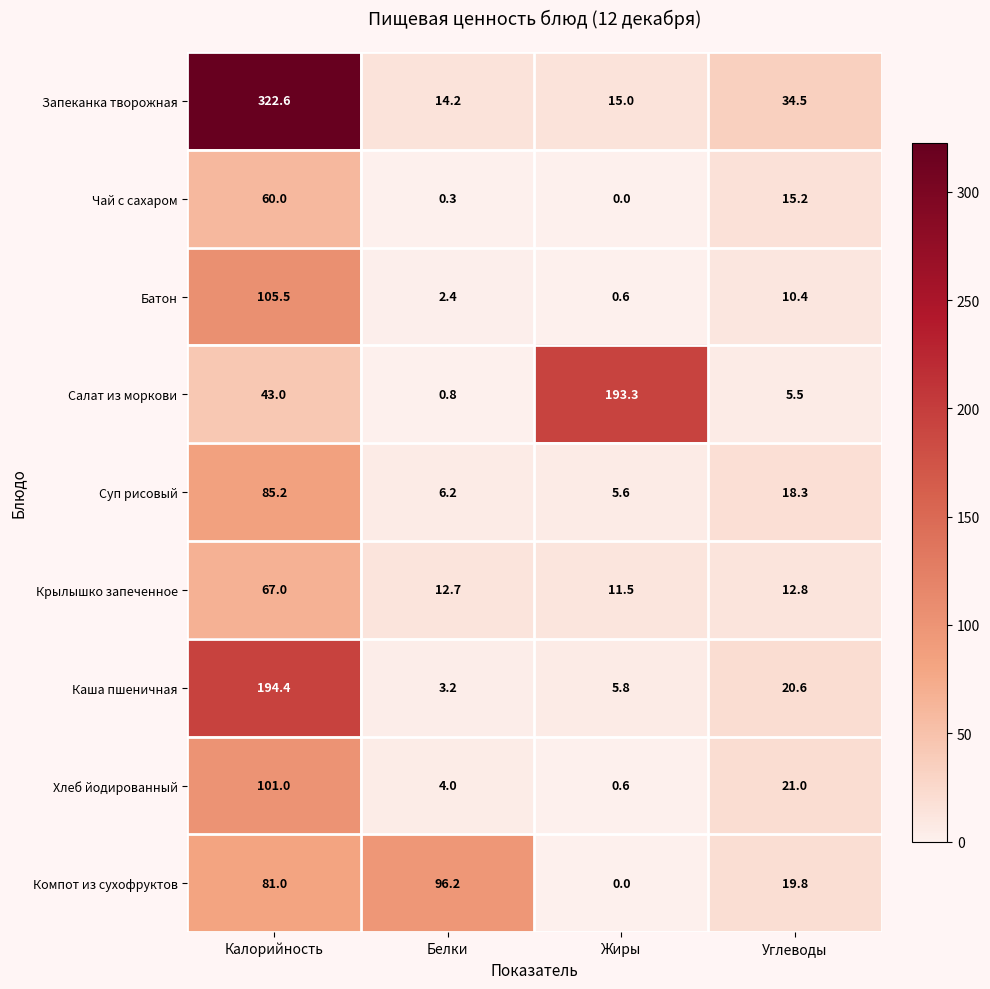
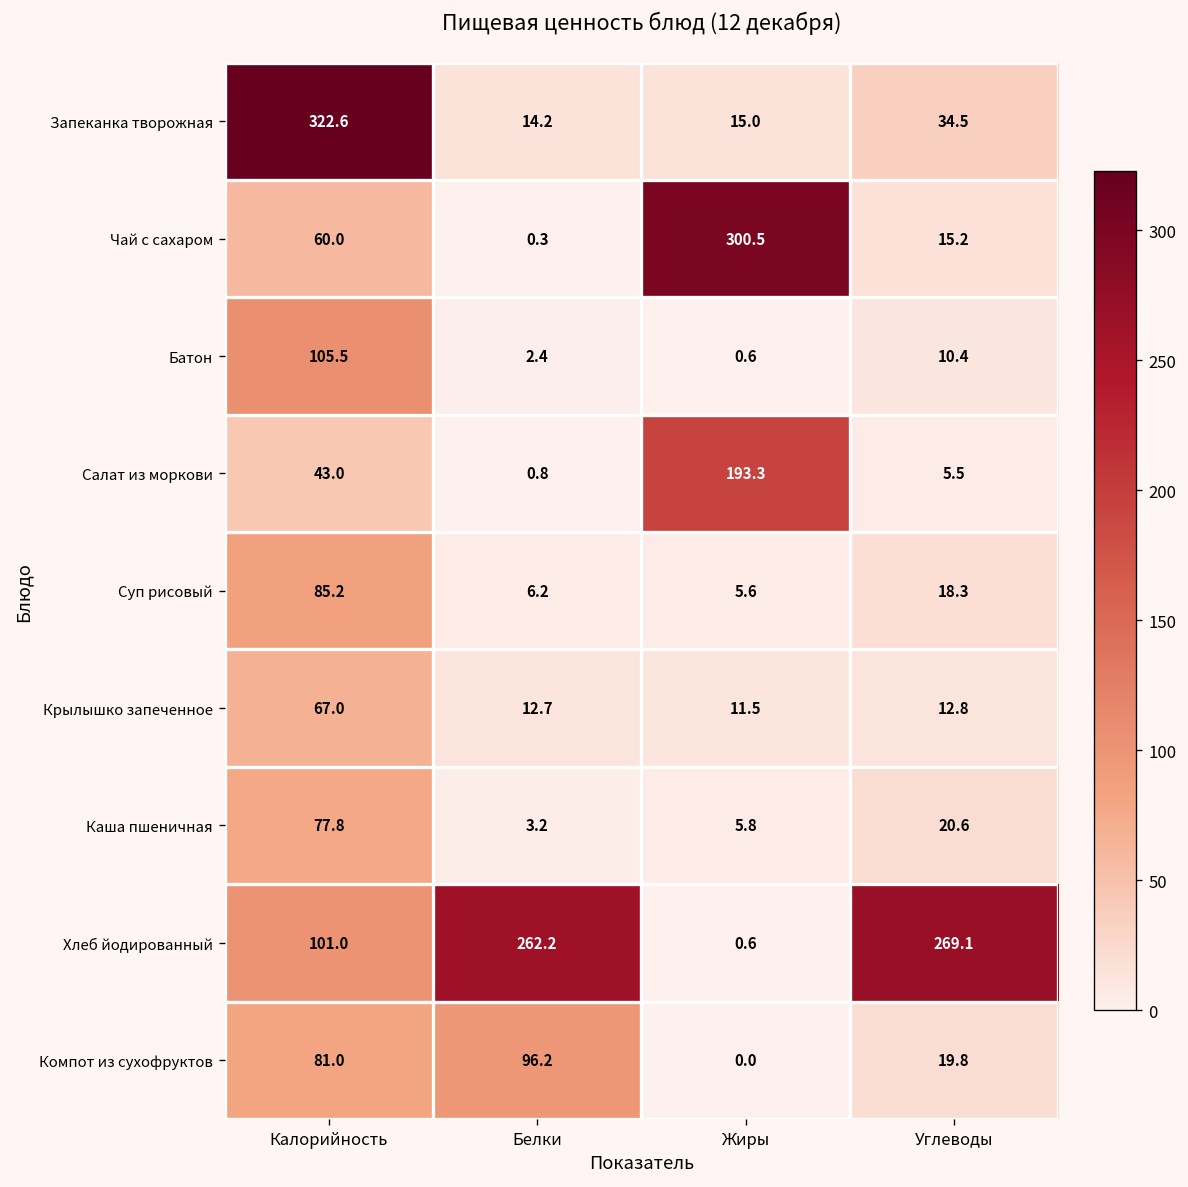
Чай с сахаром, Жиры: 0.0 -> 300.5
Каша пшеничная, Калорийность: 194.4 -> 77.8
Хлеб йодированный, Белки: 4.0 -> 262.2
Хлеб йодированный, Углеводы: 21.0 -> 269.1
